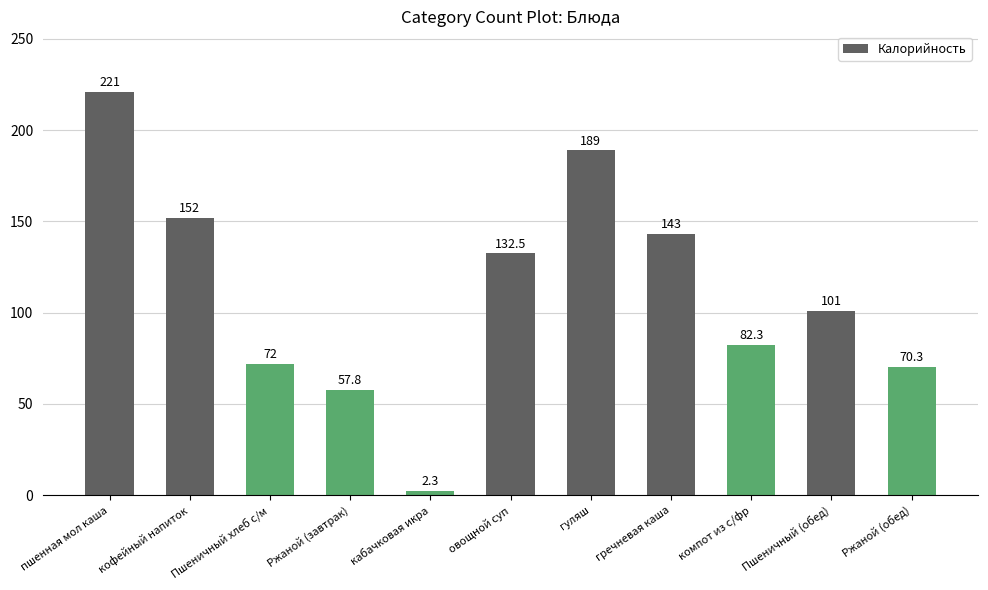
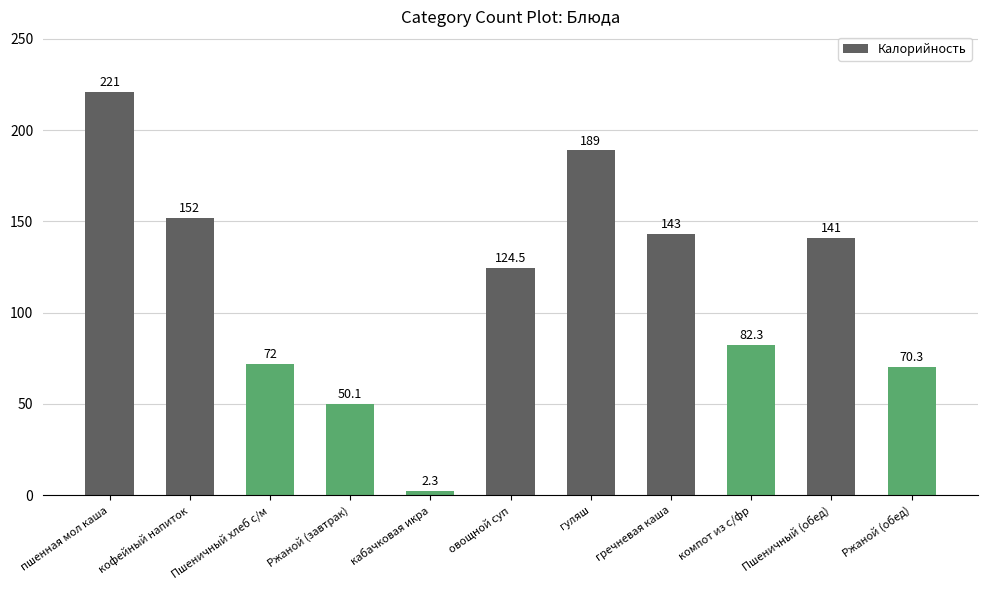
Ржаной (завтрак): 57.8 -> 50.1
овощной суп: 132.5 -> 124.5
Пшеничный (обед): 101 -> 141
